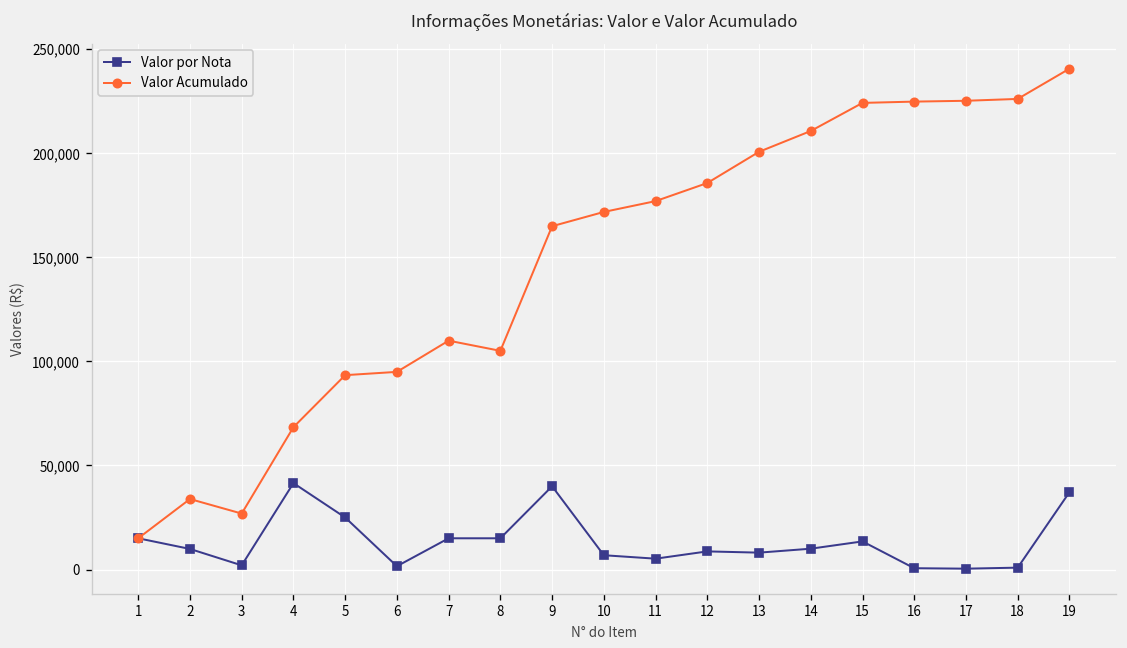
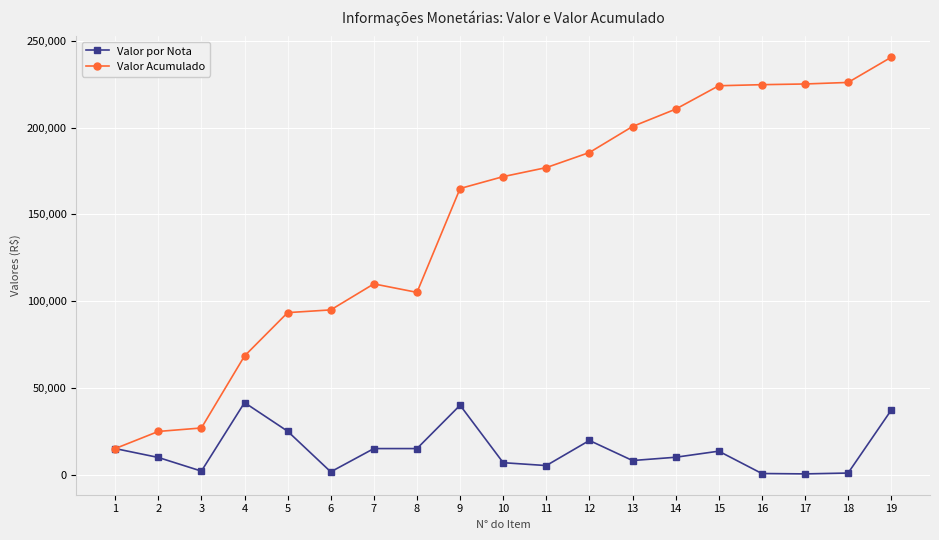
Valor Acumulado, 2: 34,000 -> 25,000
Valor por Nota, 12: 9,000 -> 20,000
